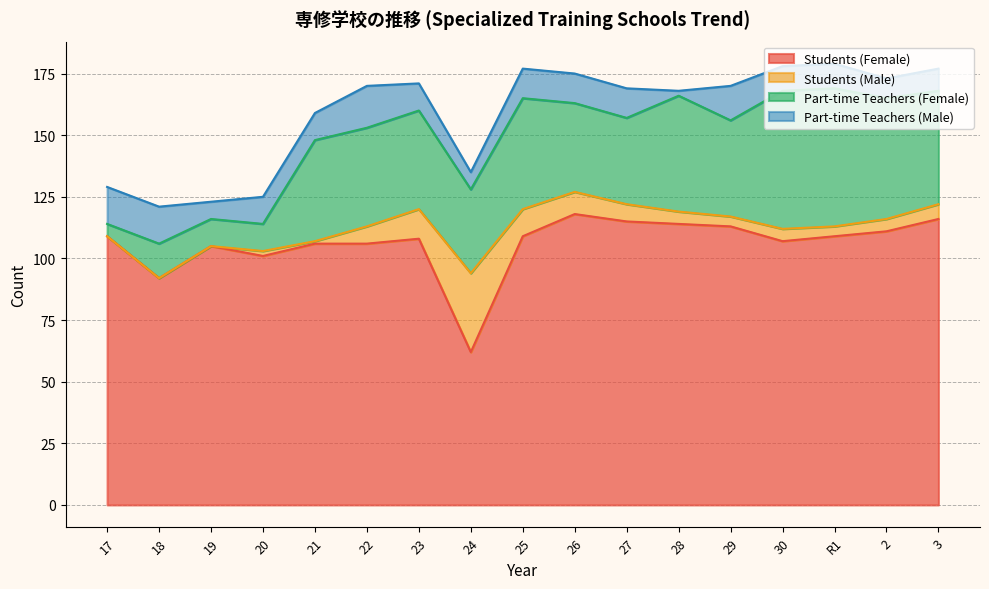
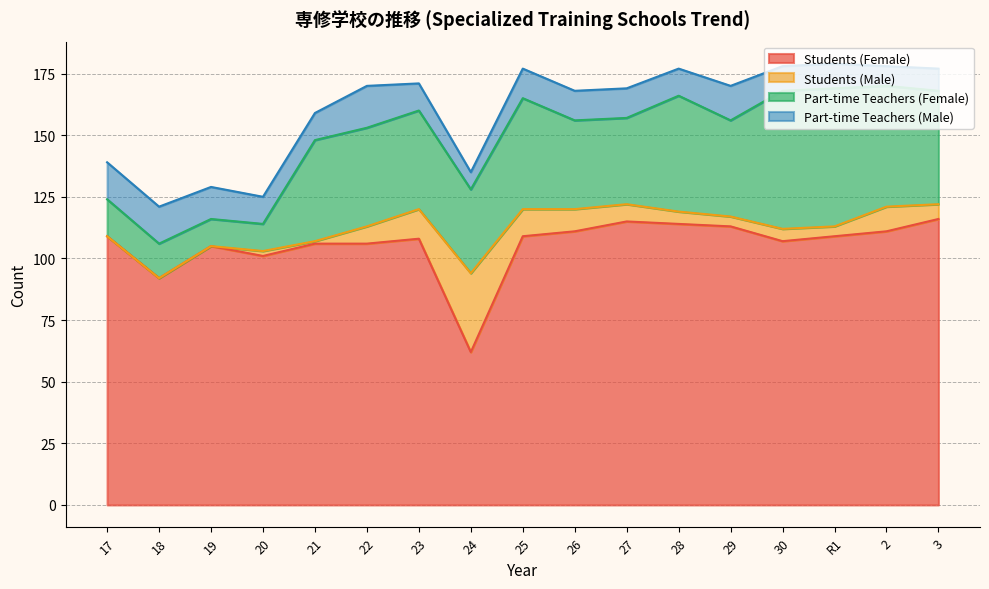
Part-time Teachers (Female), 17: 5 -> 15
Part-time Teachers (Male), 19: 7 -> 13
Students (Female), 26: 118 -> 111
Part-time Teachers (Male), 28: 2 -> 11
Students (Male), 2: 5 -> 10
